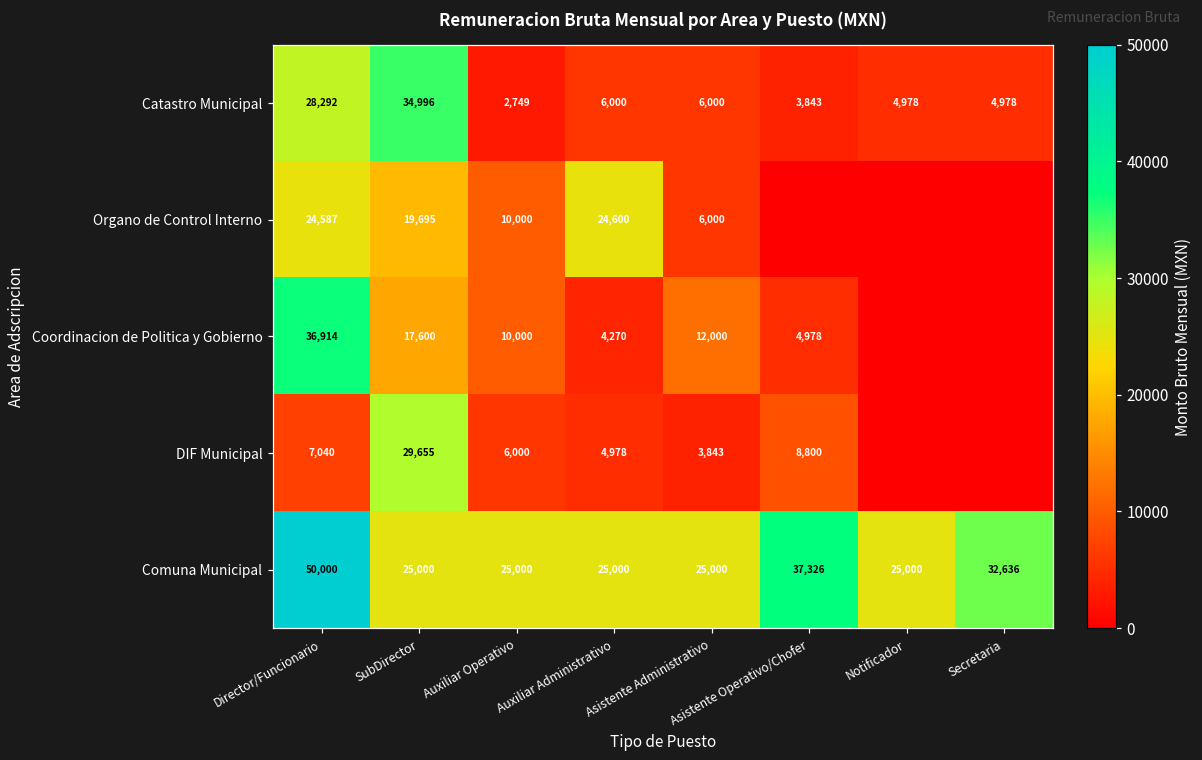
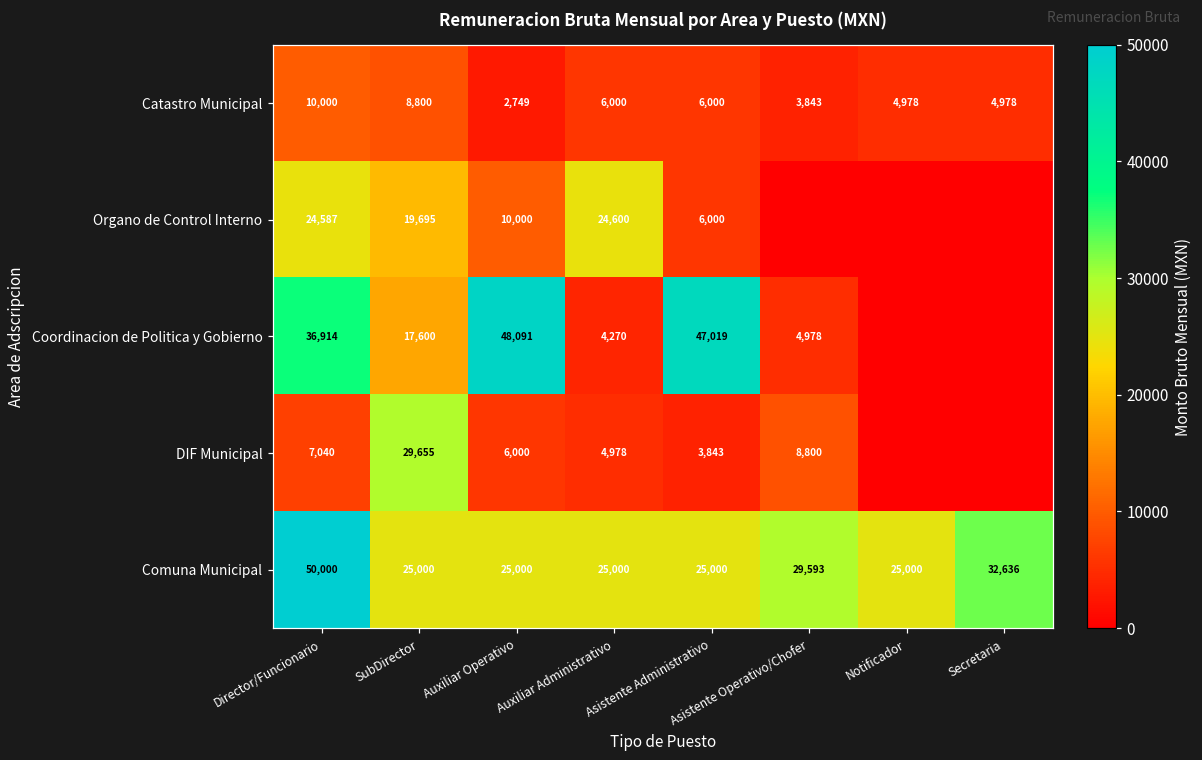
Catastro Municipal, Director/Funcionario: 28,292 -> 10,000
Catastro Municipal, SubDirector: 34,996 -> 8,800
Coordinacion de Politica y Gobierno, Auxiliar Operativo: 10,000 -> 48,091
Coordinacion de Politica y Gobierno, Asistente Administrativo: 12,000 -> 47,019
Comuna Municipal, Asistente Operativo/Chofer: 37,326 -> 29,593
